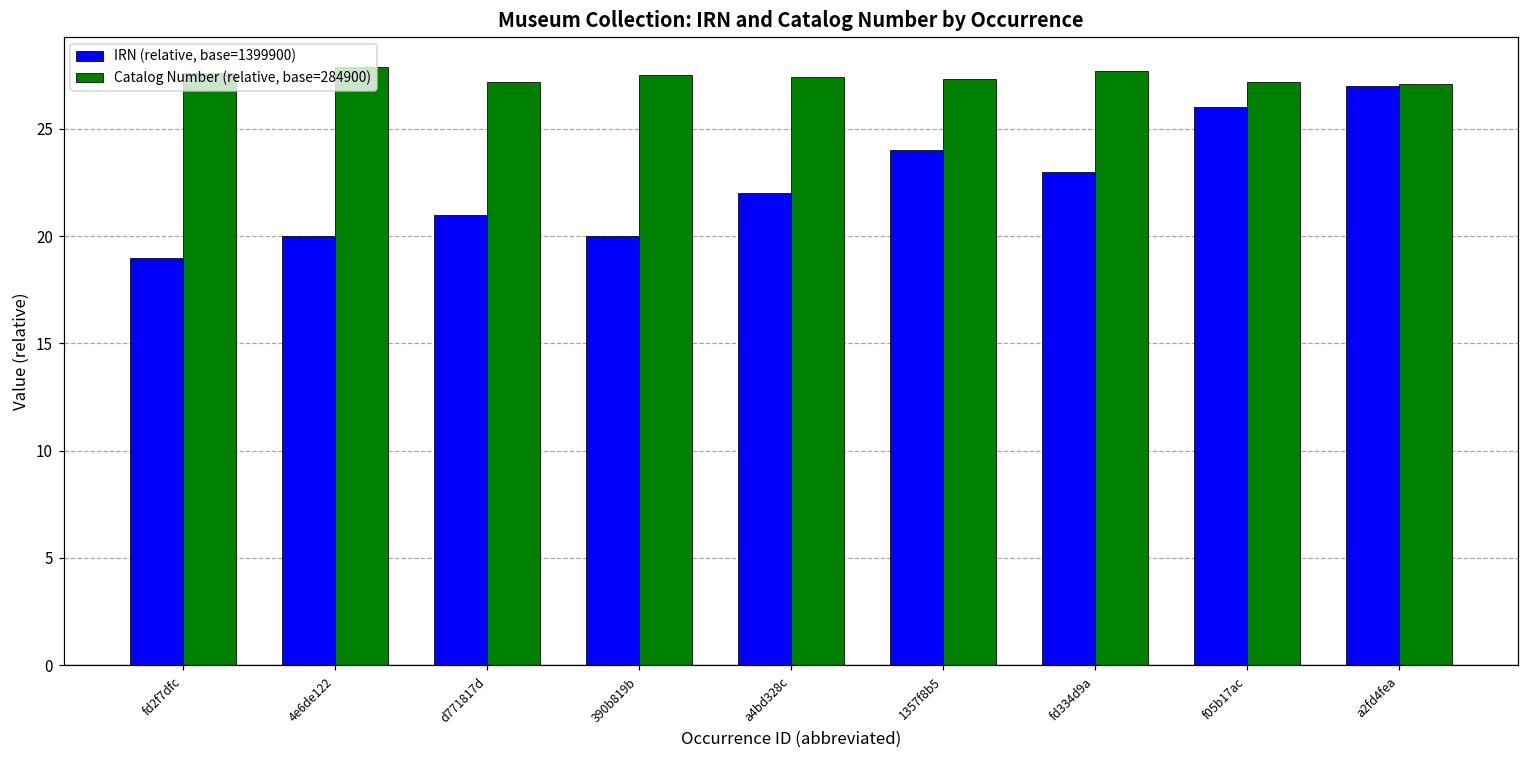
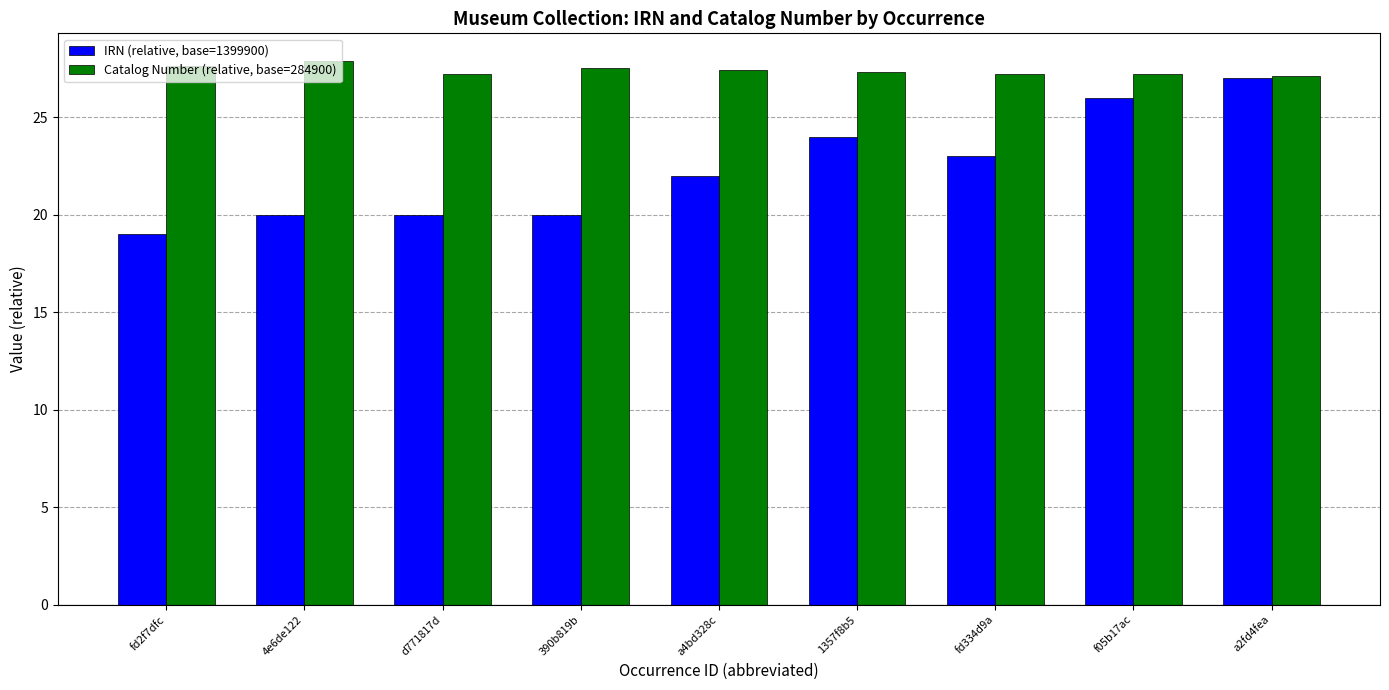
IRN (relative, base=1399900), d771817d: 21.0 -> 20.0
Catalog Number (relative, base=284900), fd334d9a: 27.7 -> 27.2
